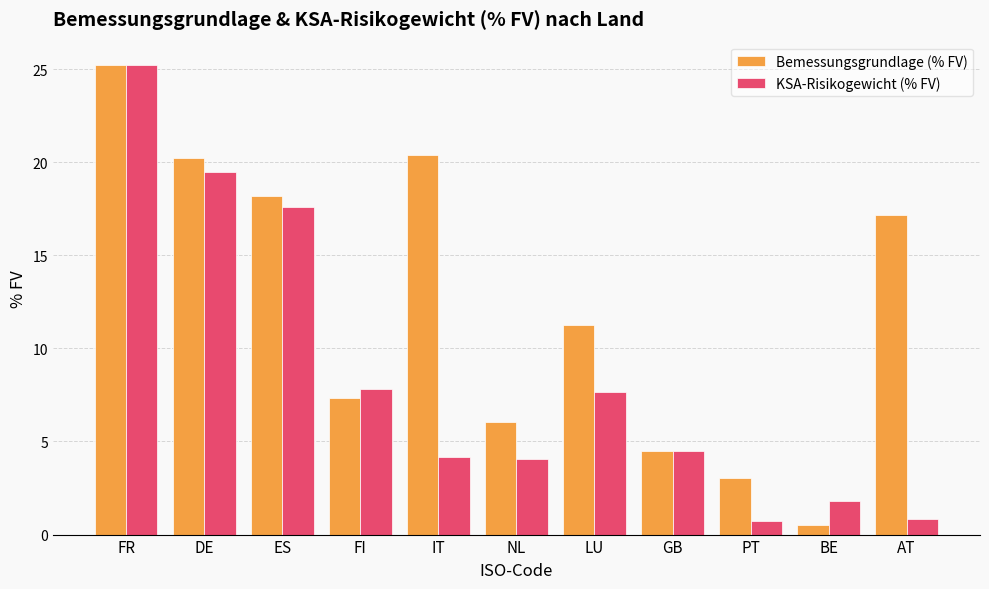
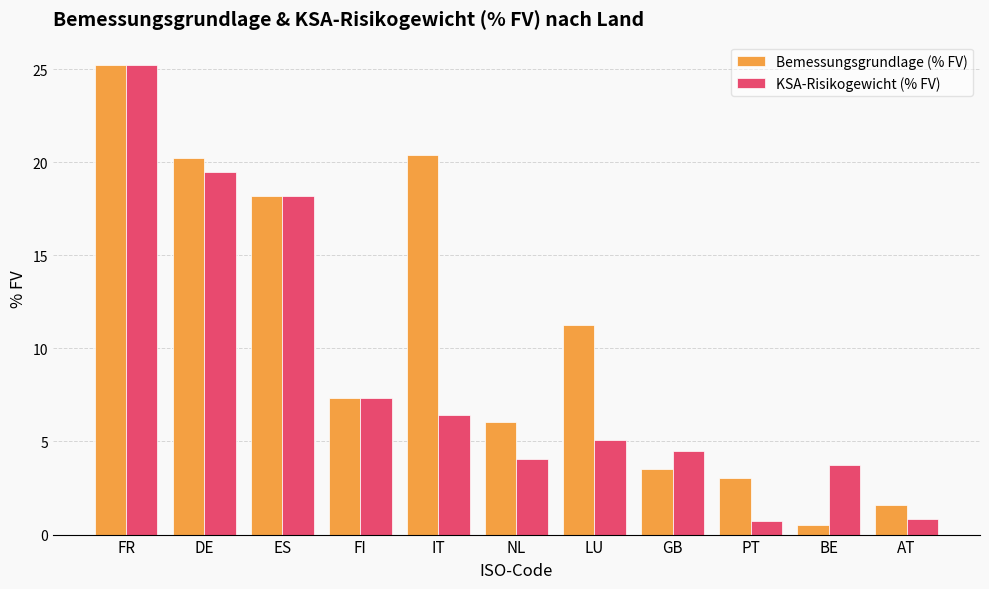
KSA-Risikogewicht (% FV), ES: 17.6 -> 18.2
KSA-Risikogewicht (% FV), FI: 7.8 -> 7.4
KSA-Risikogewicht (% FV), IT: 4.2 -> 6.4
KSA-Risikogewicht (% FV), LU: 7.7 -> 5.1
Bemessungsgrundlage (% FV), GB: 4.5 -> 3.5
KSA-Risikogewicht (% FV), BE: 1.8 -> 3.7
Bemessungsgrundlage (% FV), AT: 17.2 -> 1.6
